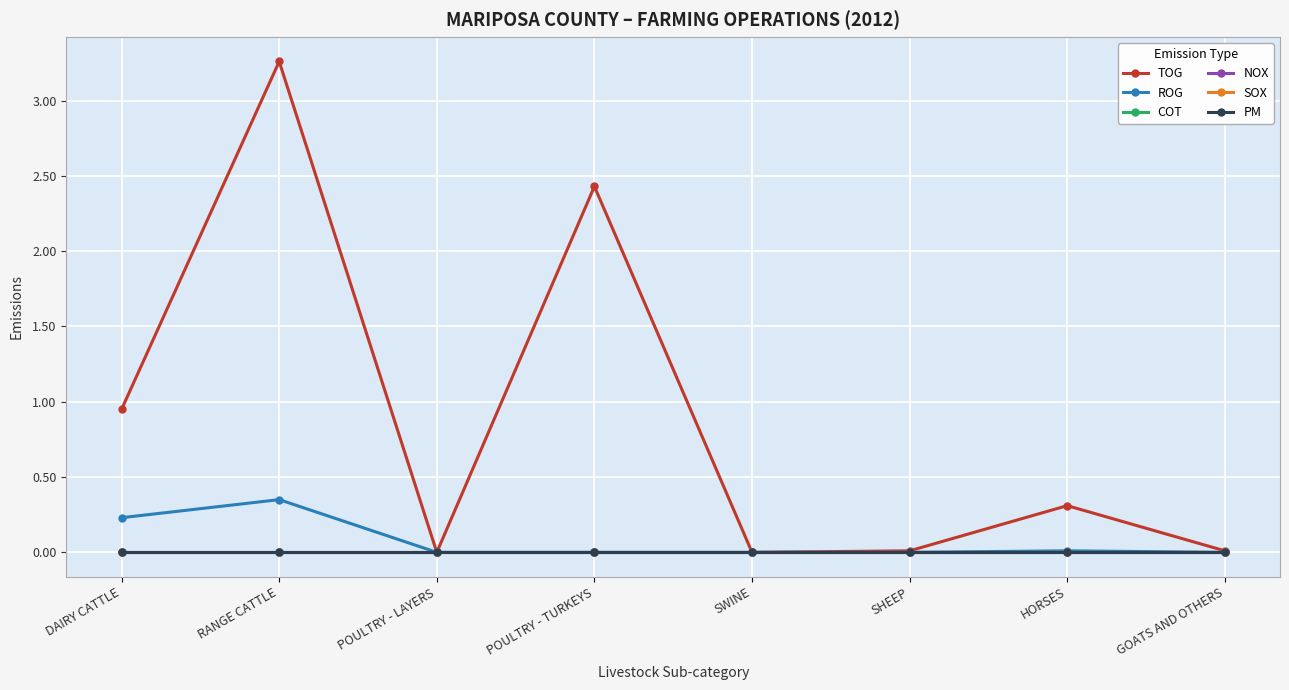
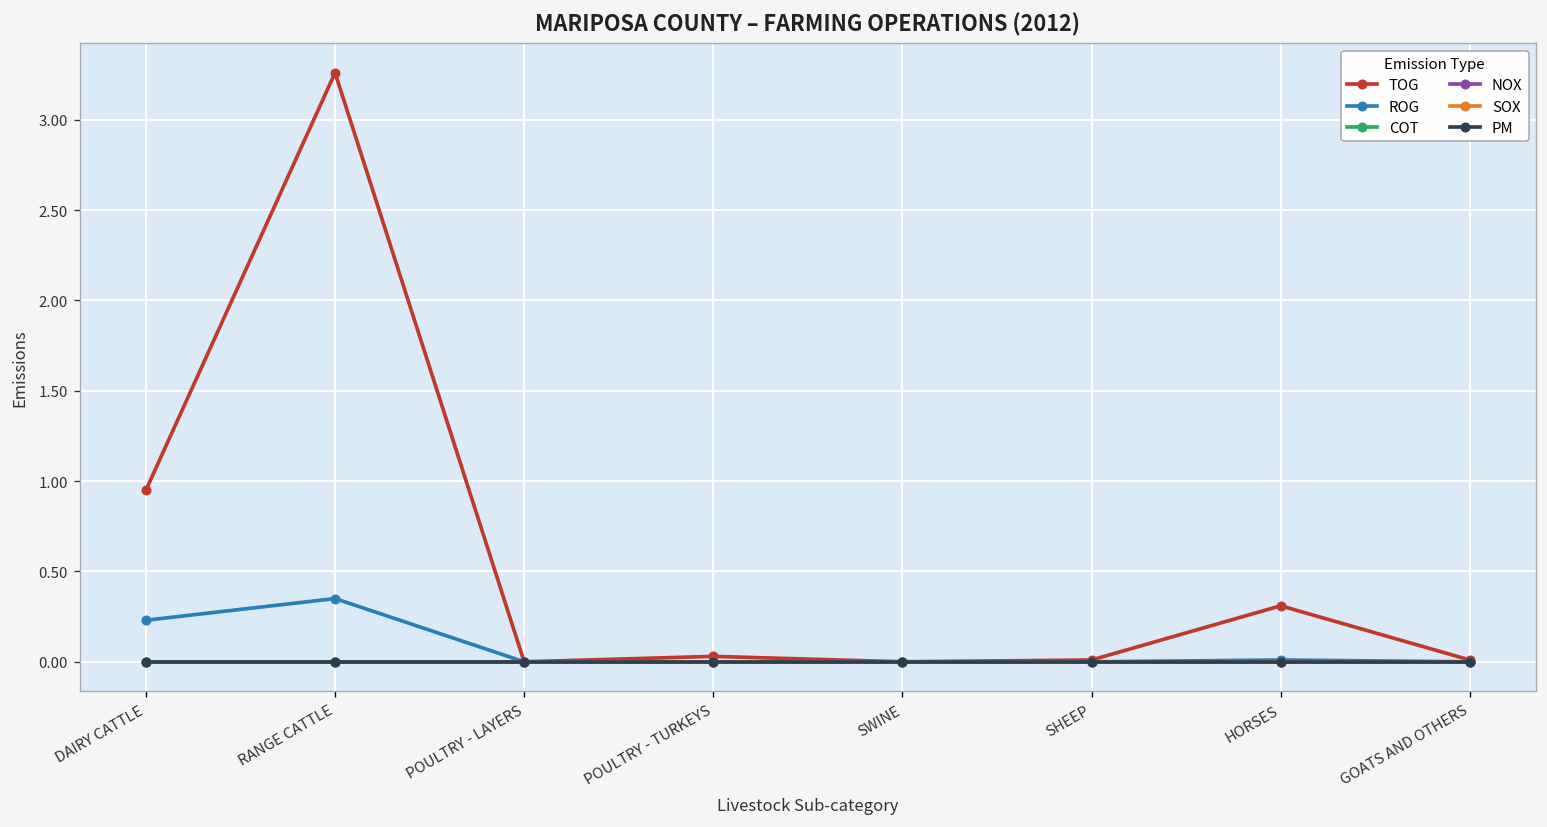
TOG, POULTRY - TURKEYS: 2.43 -> 0.03
